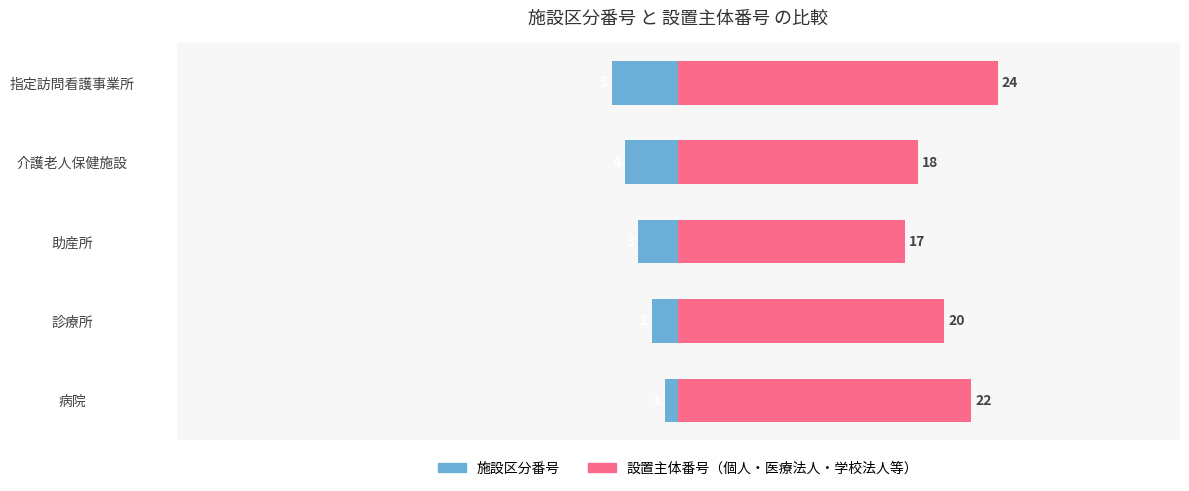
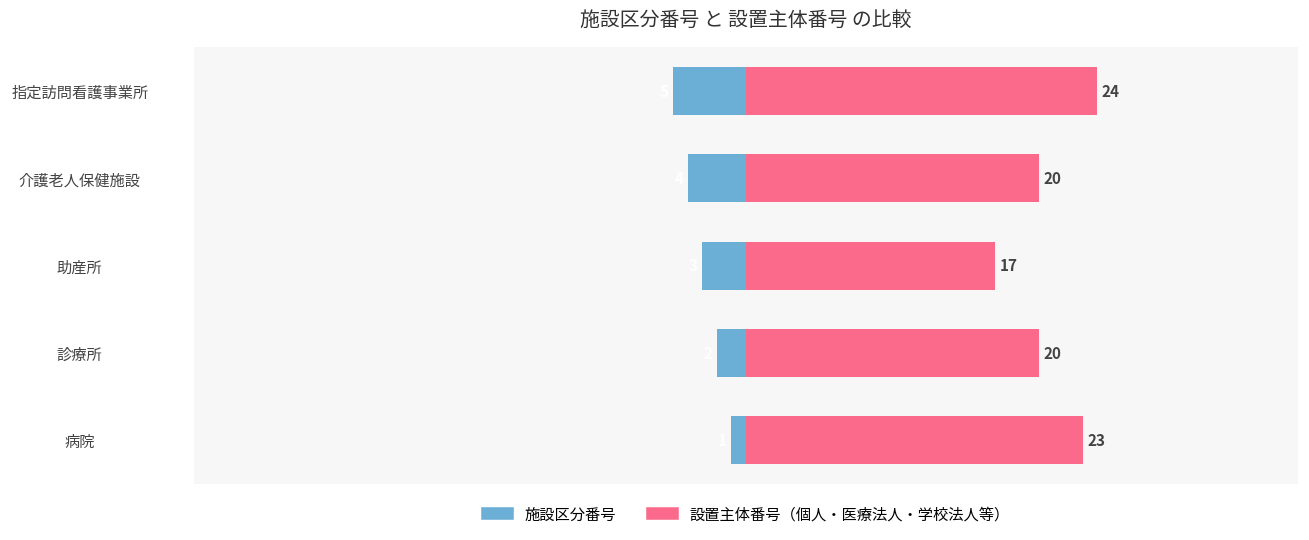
設置主体番号（個人・医療法人・学校法人等）, 介護老人保健施設: 18 -> 20
設置主体番号（個人・医療法人・学校法人等）, 病院: 22 -> 23
